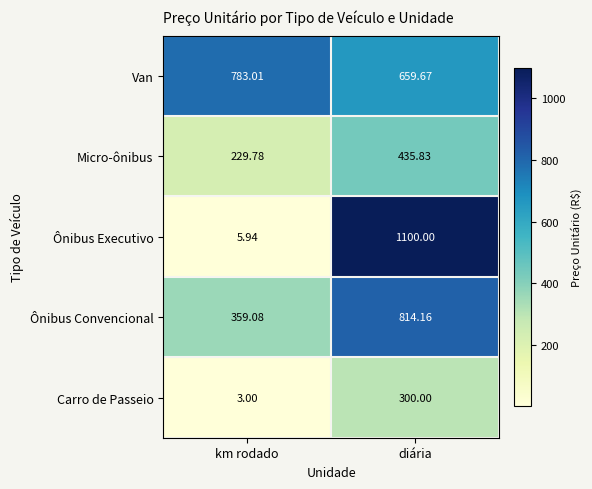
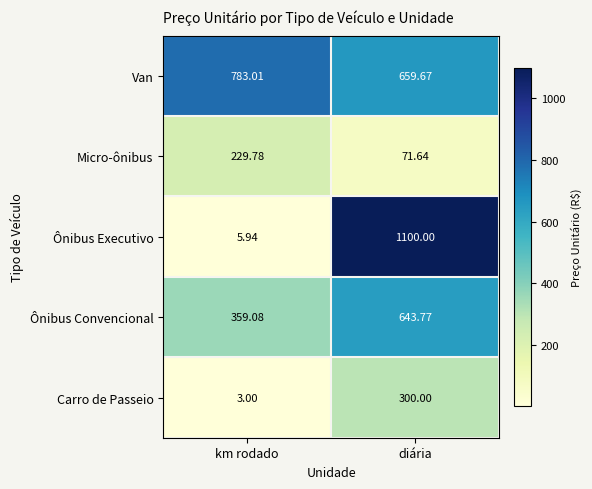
Micro-ônibus, diária: 435.83 -> 71.64
Ônibus Convencional, diária: 814.16 -> 643.77
